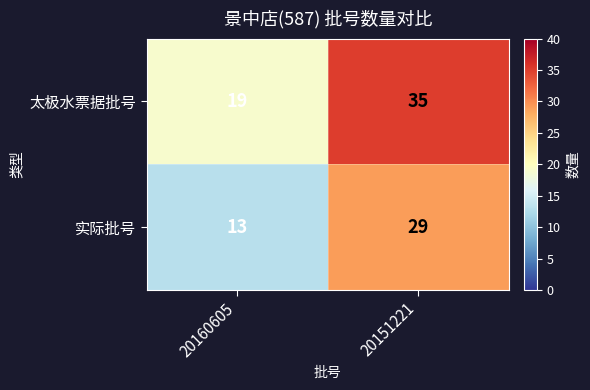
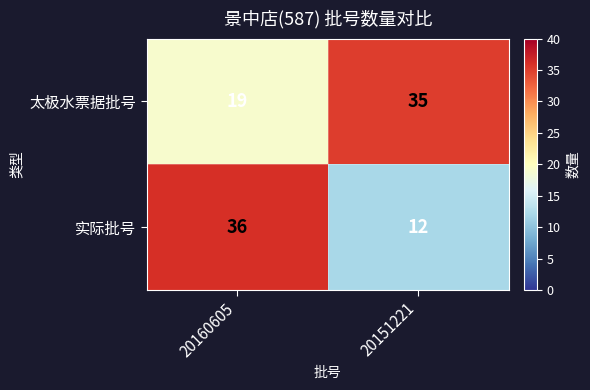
实际批号, 20160605: 13 -> 36
实际批号, 20151221: 29 -> 12
